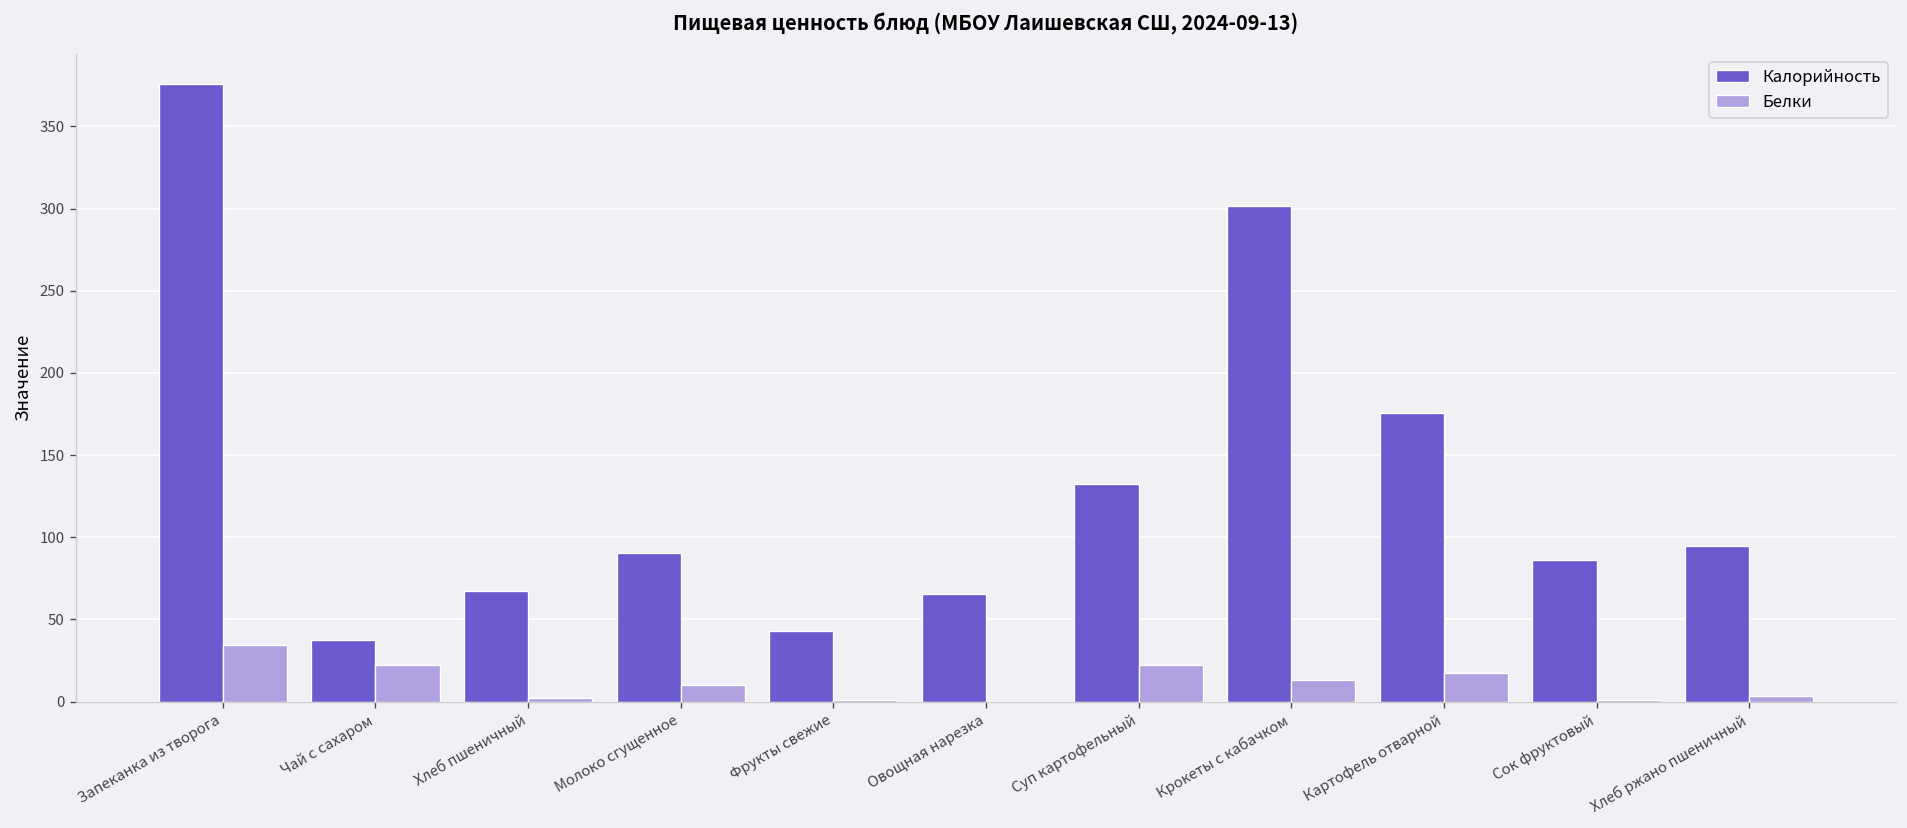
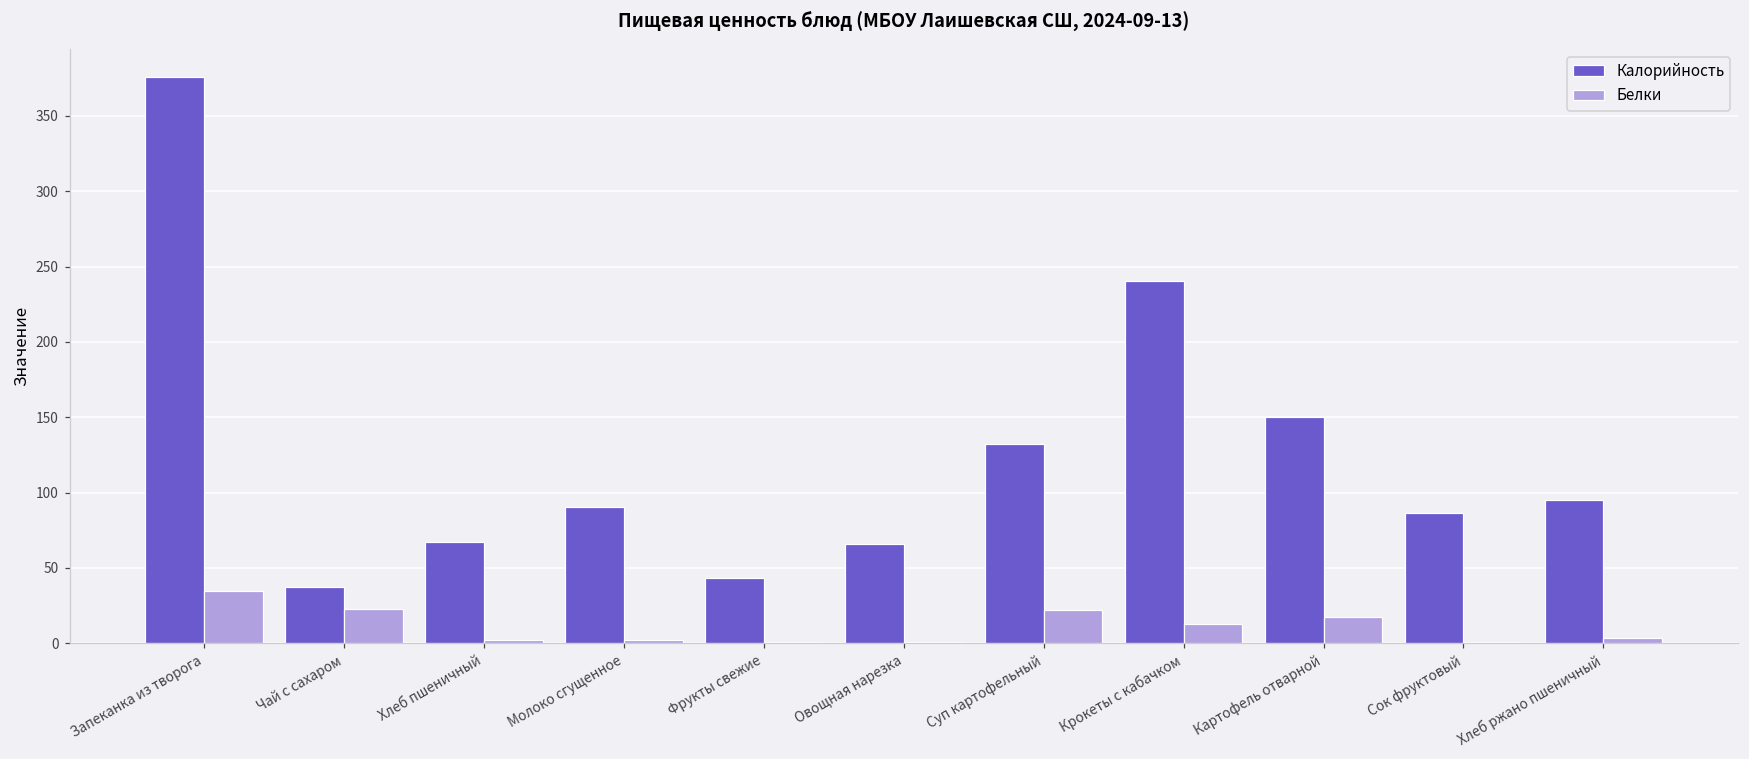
Белки, Молоко сгущенное: 10 -> 2
Калорийность, Крокеты с кабачком: 302 -> 240
Калорийность, Картофель отварной: 176 -> 150
